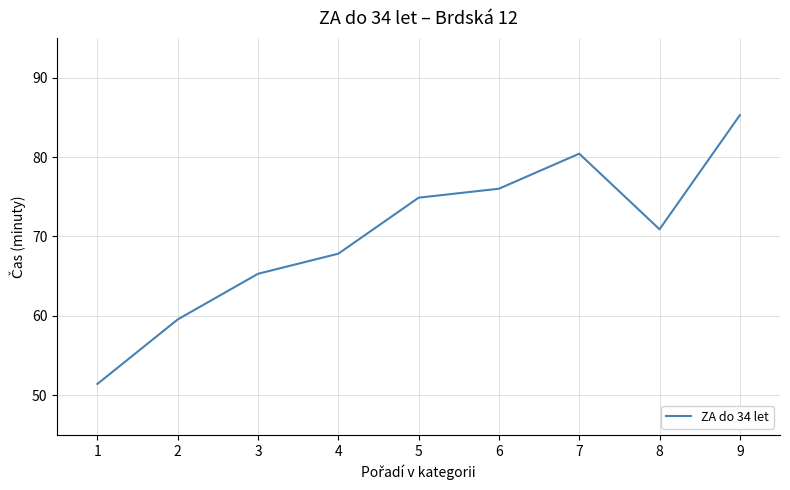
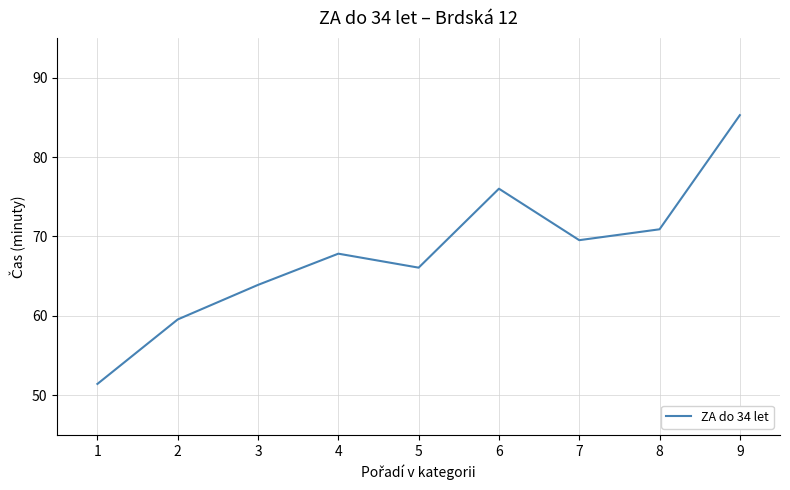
3: 65 -> 64
5: 75 -> 66
7: 80 -> 70
